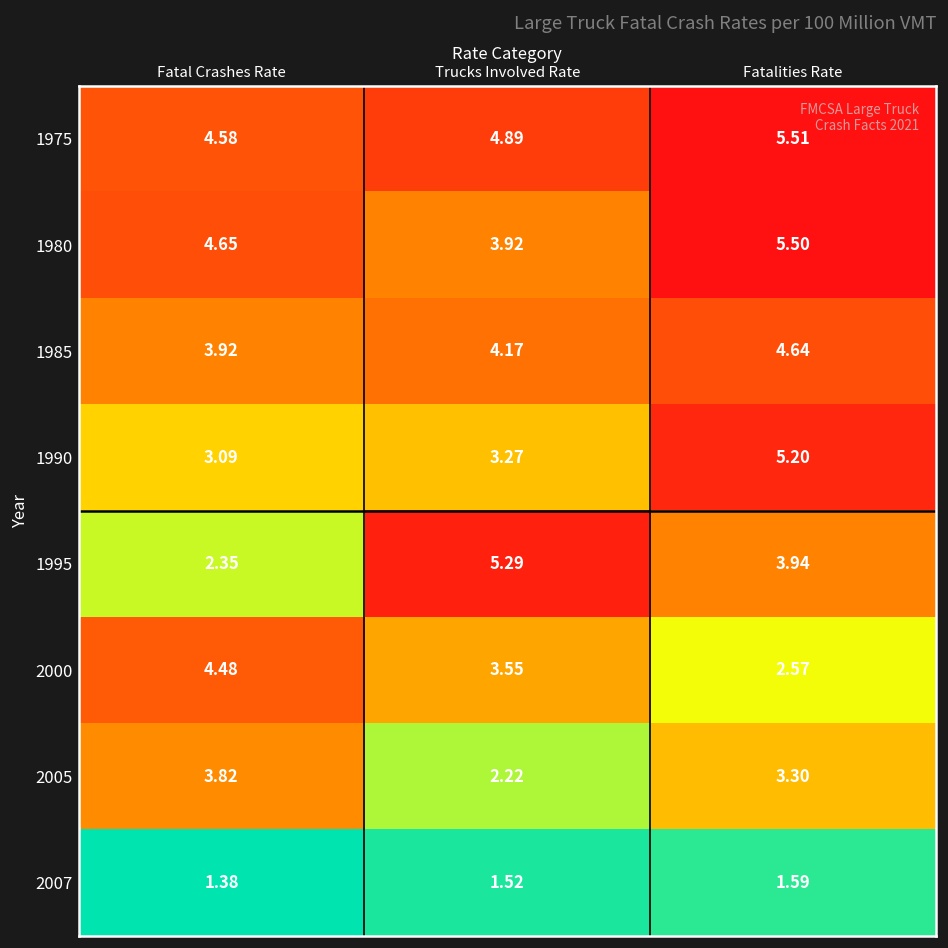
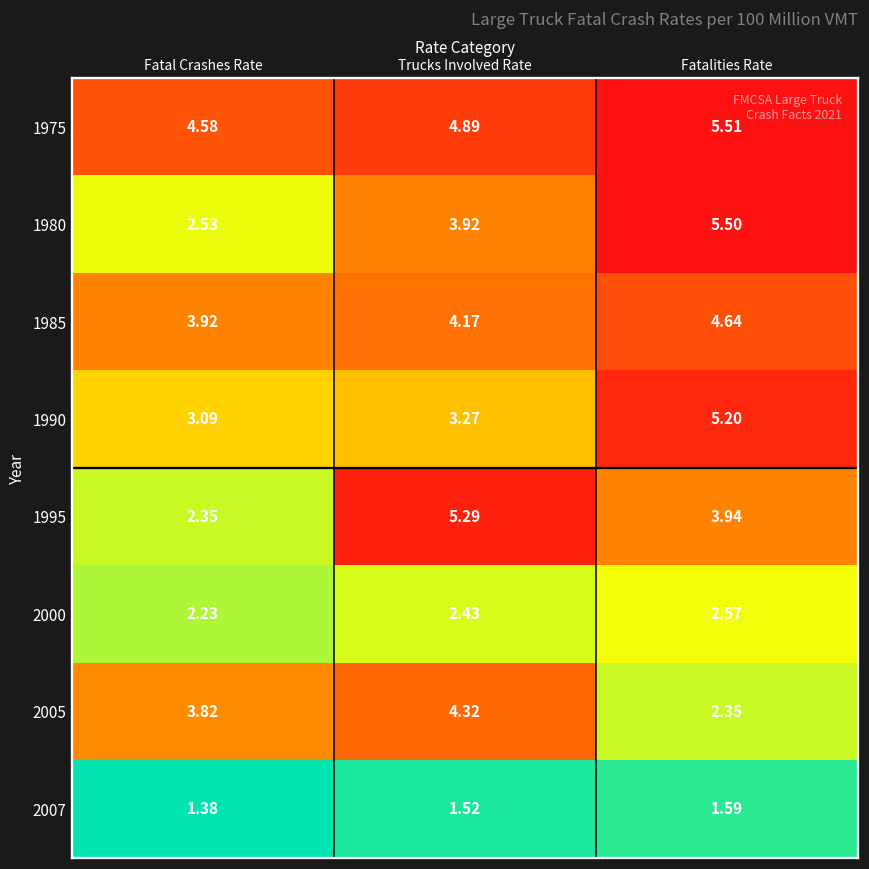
1980, Fatal Crashes Rate: 4.65 -> 2.53
2000, Fatal Crashes Rate: 4.48 -> 2.23
2000, Trucks Involved Rate: 3.55 -> 2.43
2005, Trucks Involved Rate: 2.22 -> 4.32
2005, Fatalities Rate: 3.30 -> 2.35
